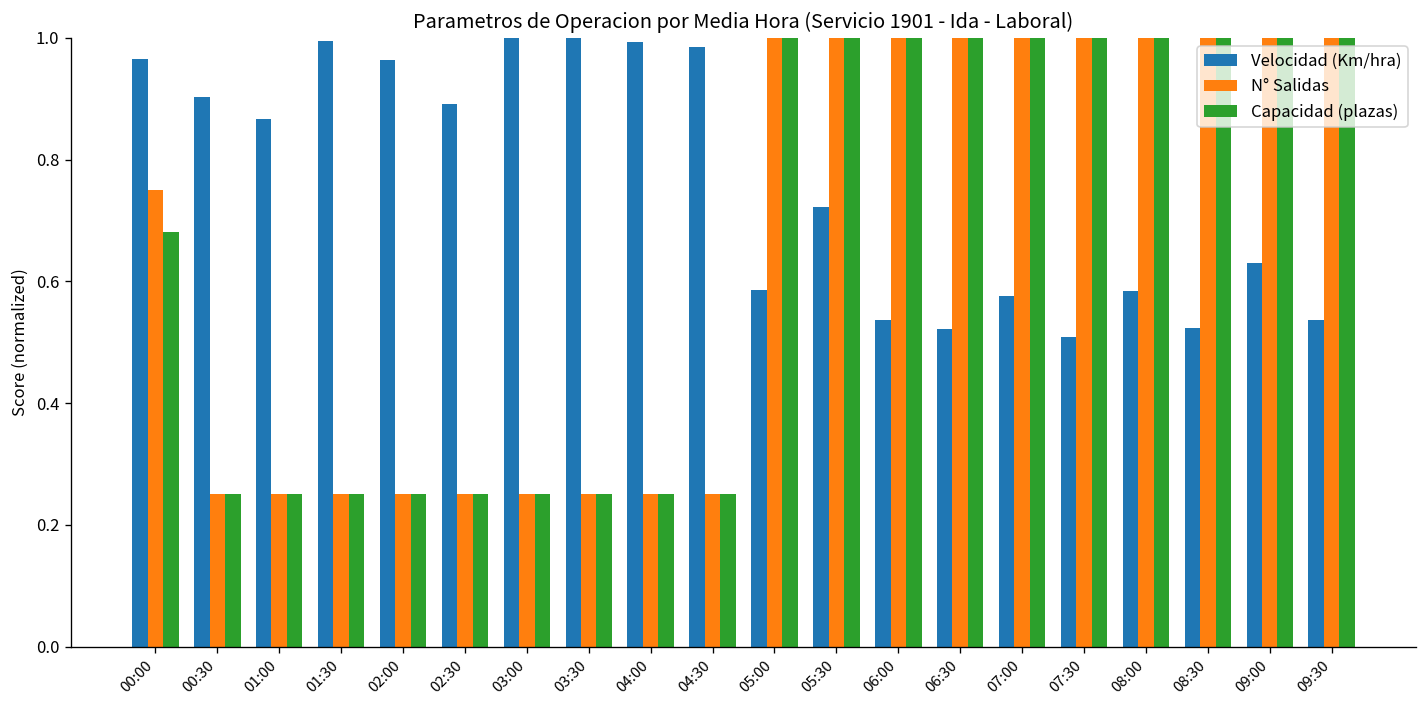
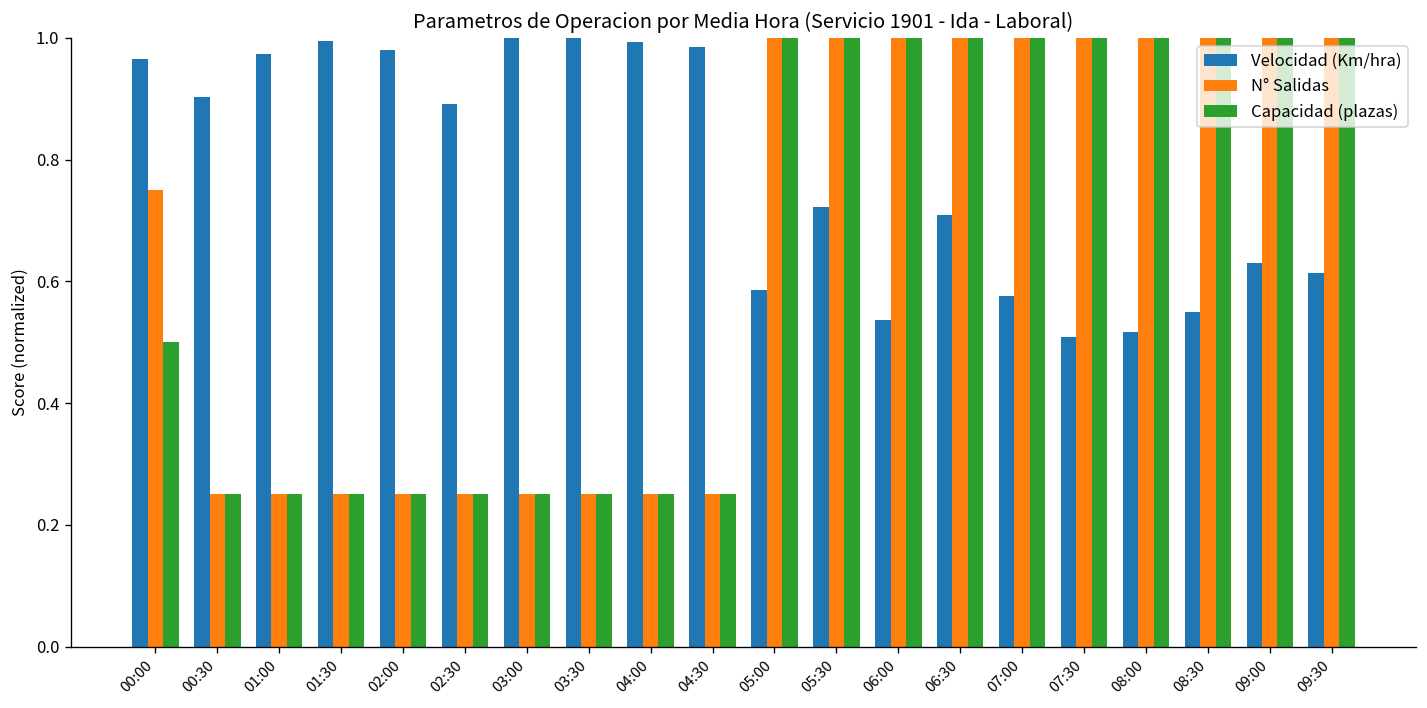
Capacidad (plazas), 00:00: 0.68 -> 0.50
Velocidad (Km/hra), 01:00: 0.87 -> 0.97
Velocidad (Km/hra), 02:00: 0.96 -> 0.98
Velocidad (Km/hra), 06:30: 0.52 -> 0.71
Velocidad (Km/hra), 08:00: 0.58 -> 0.52
Velocidad (Km/hra), 08:30: 0.52 -> 0.55
Velocidad (Km/hra), 09:30: 0.54 -> 0.61
